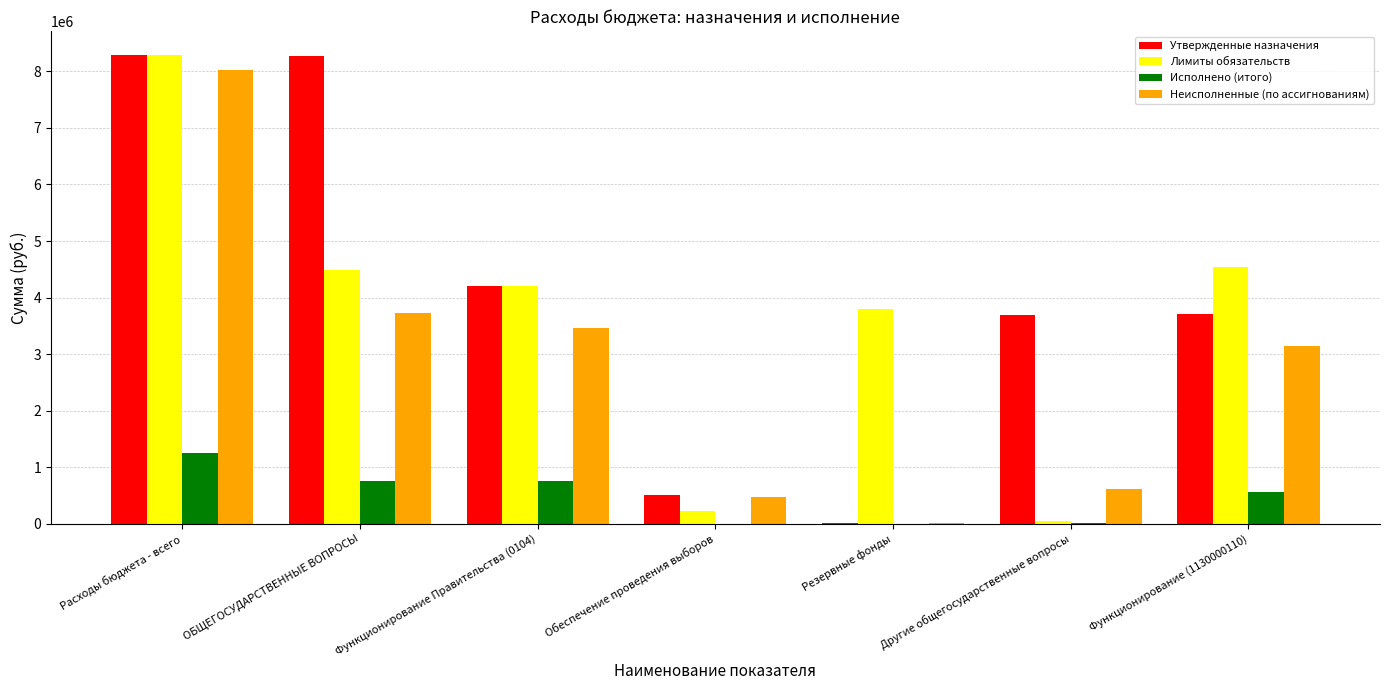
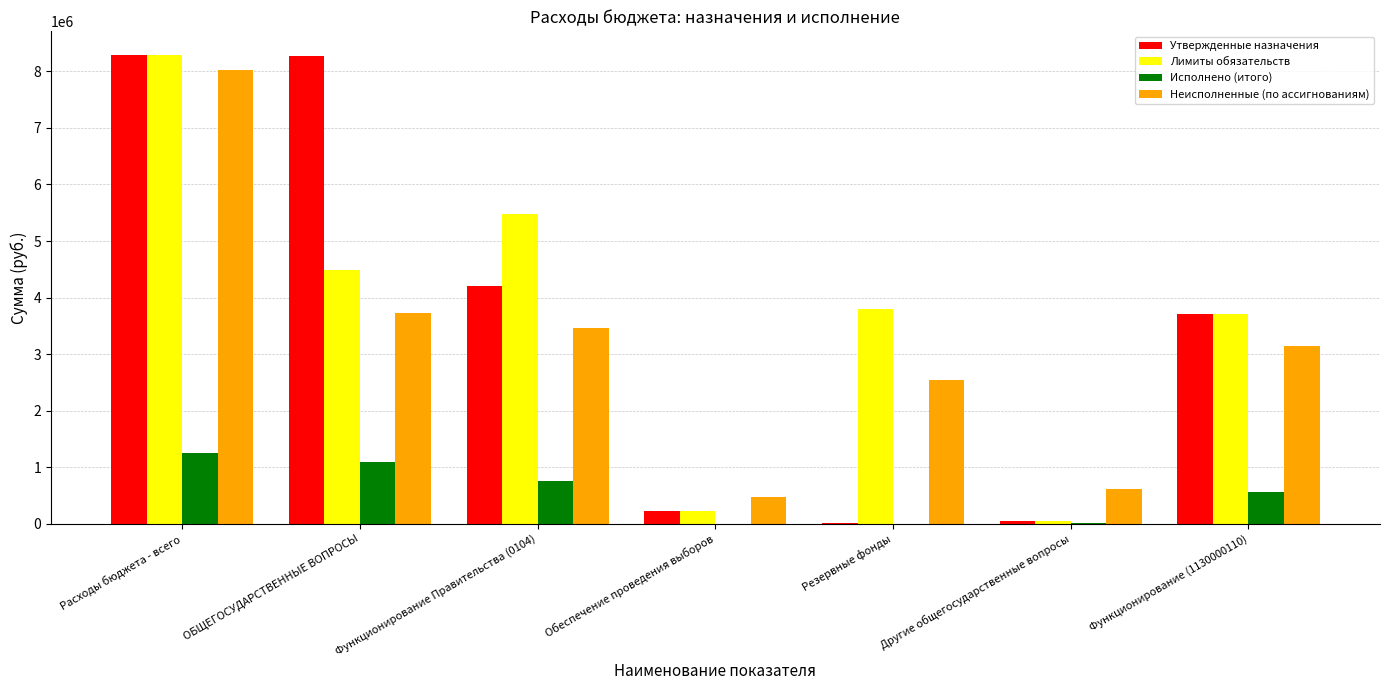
Исполнено (итого), ОБЩЕГОСУДАРСТВЕННЫЕ ВОПРОСЫ: 800000 -> 1100000
Лимиты обязательств, Функционирование Правительства (0104): 4200000 -> 5500000
Утвержденные назначения, Обеспечение проведения выборов: 500000 -> 200000
Неисполненные (по ассигнованиям), Резервные фонды: 0 -> 2500000
Утвержденные назначения, Другие общегосударственные вопросы: 3700000 -> 0
Лимиты обязательств, Функционирование (1130000110): 4500000 -> 3700000
